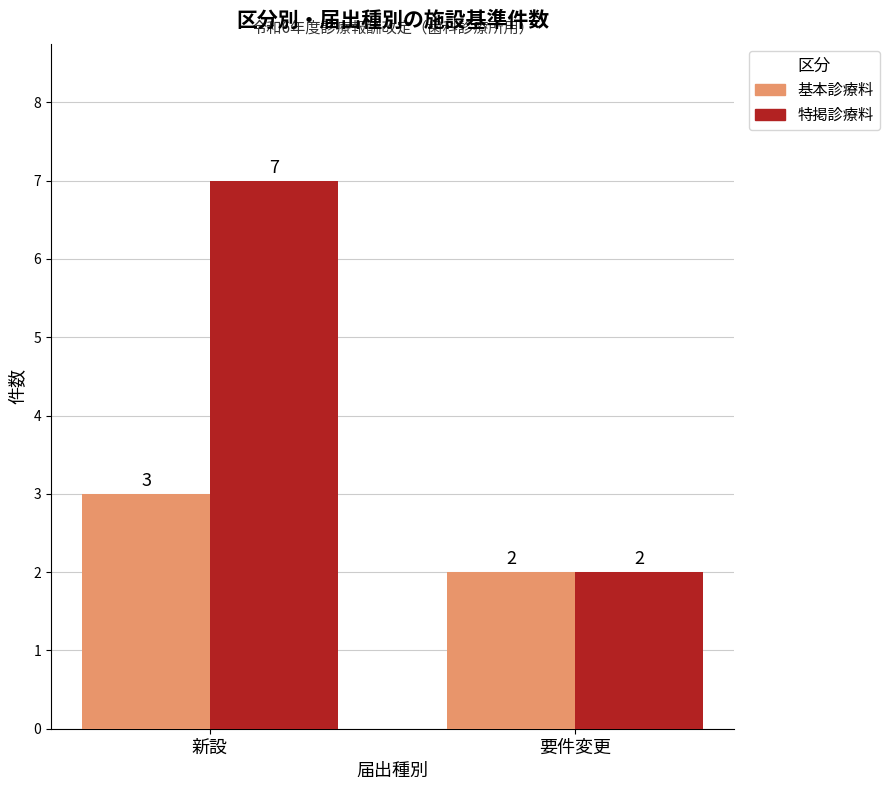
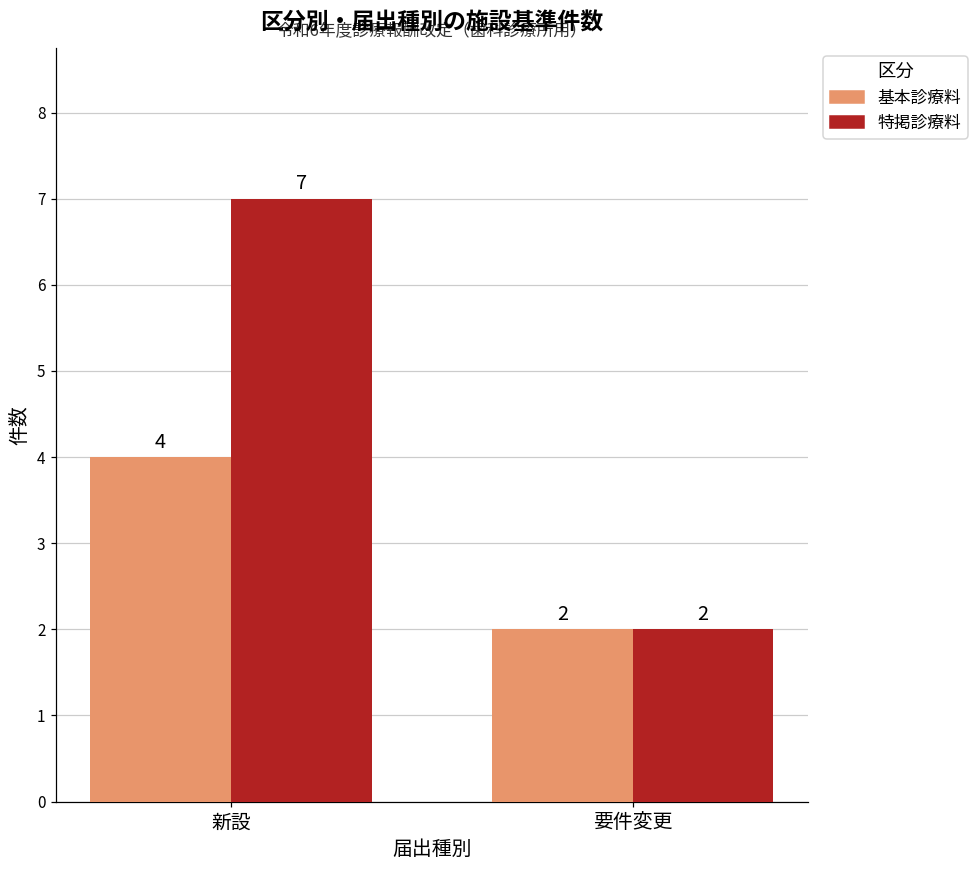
基本診療料, 新設: 3 -> 4
